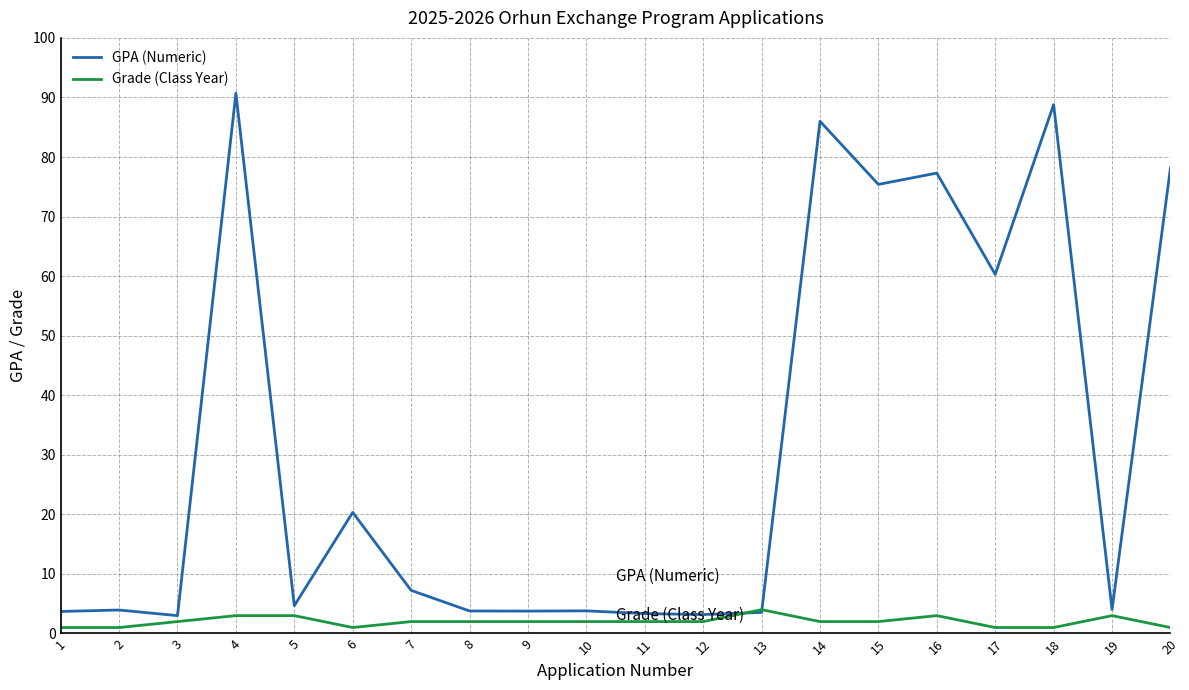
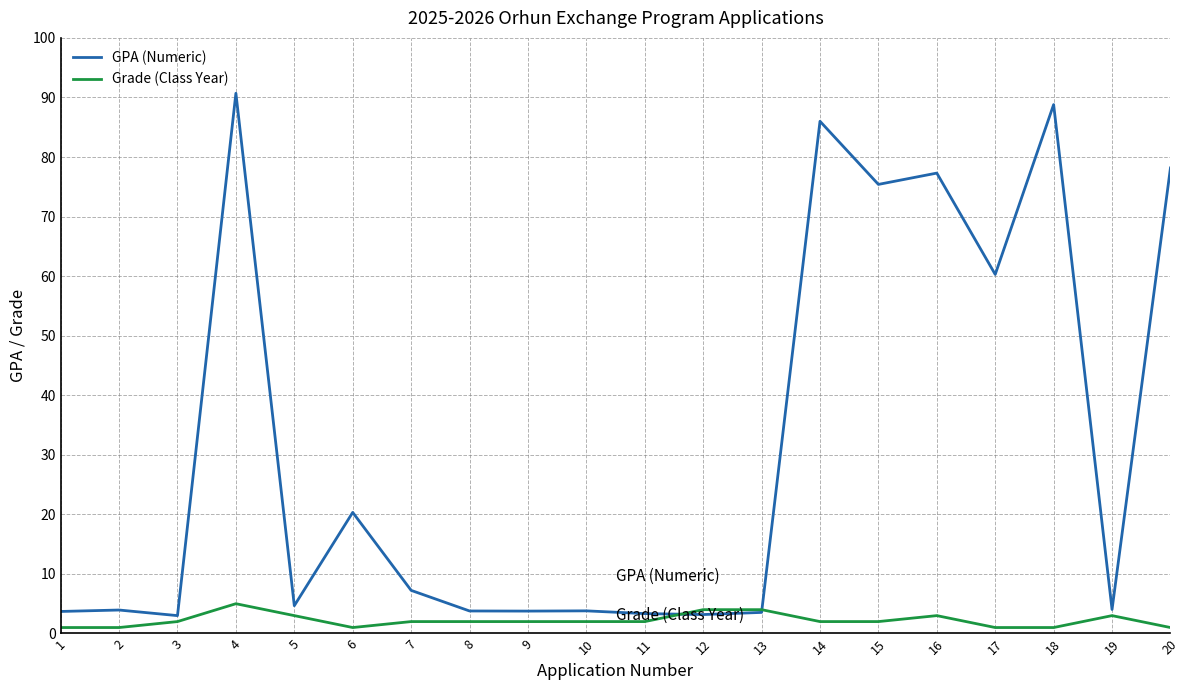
Grade (Class Year), 4: 3 -> 5
Grade (Class Year), 12: 2 -> 4
